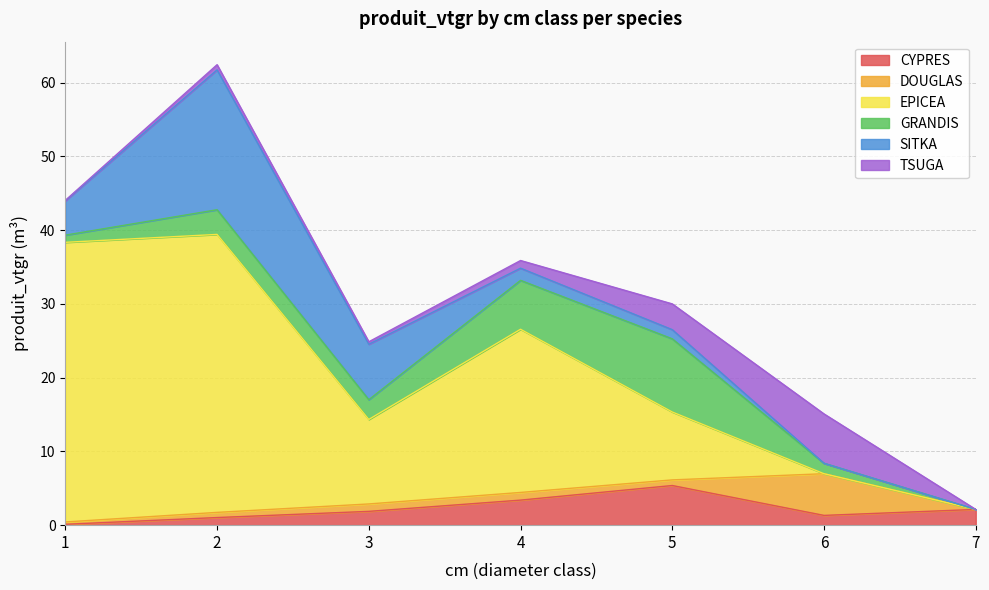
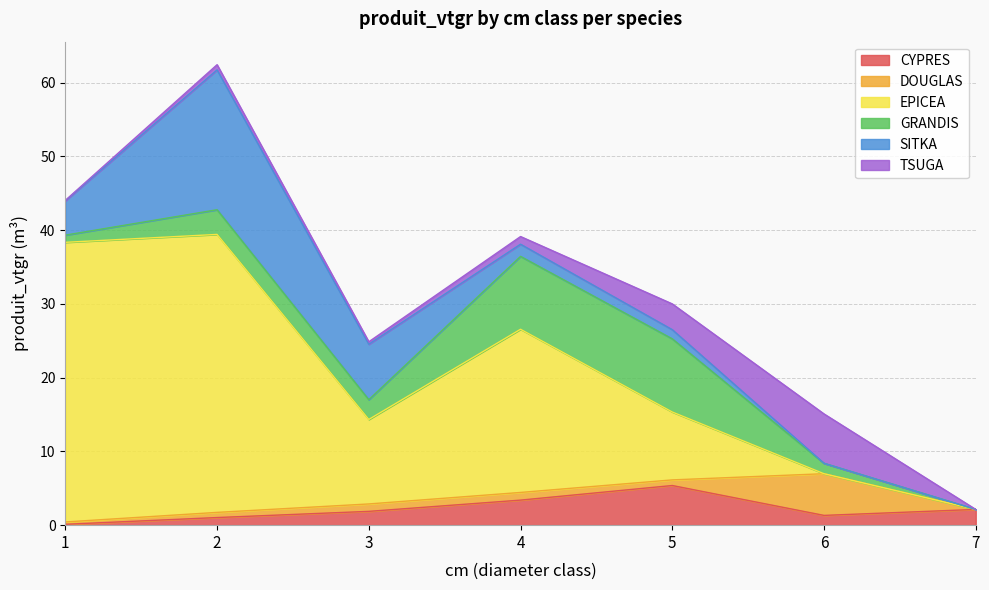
GRANDIS, 4: 7 -> 10
